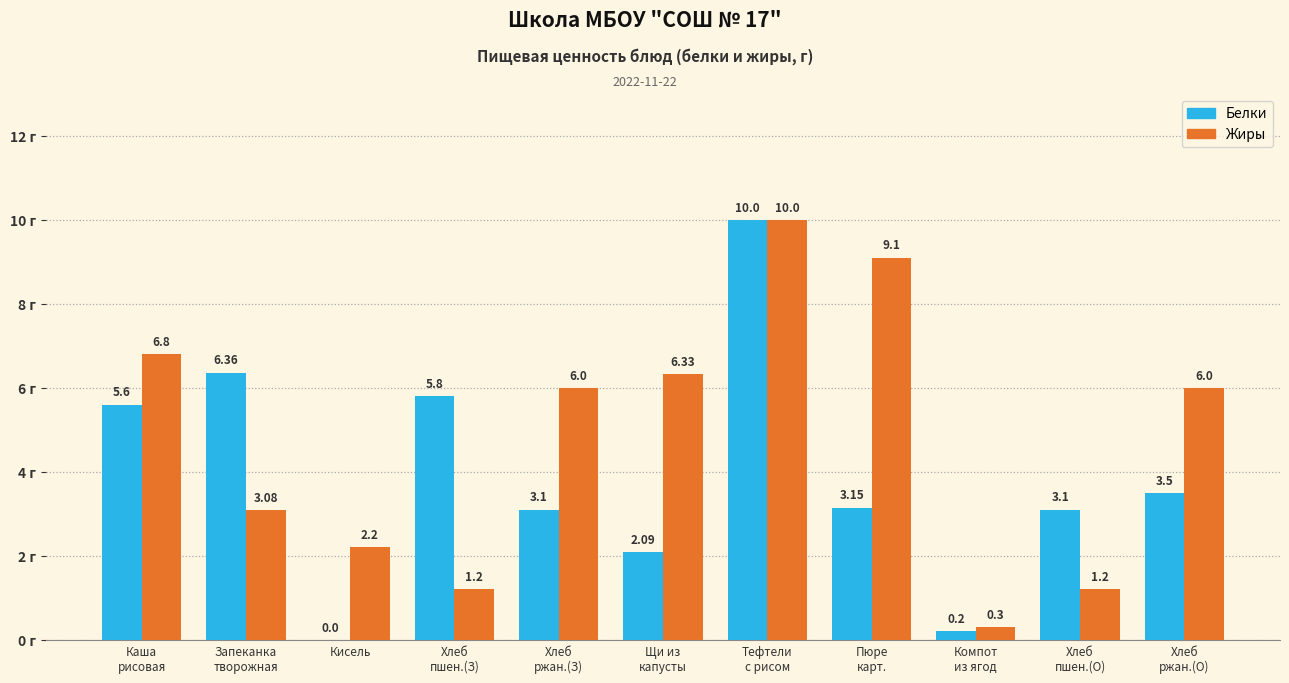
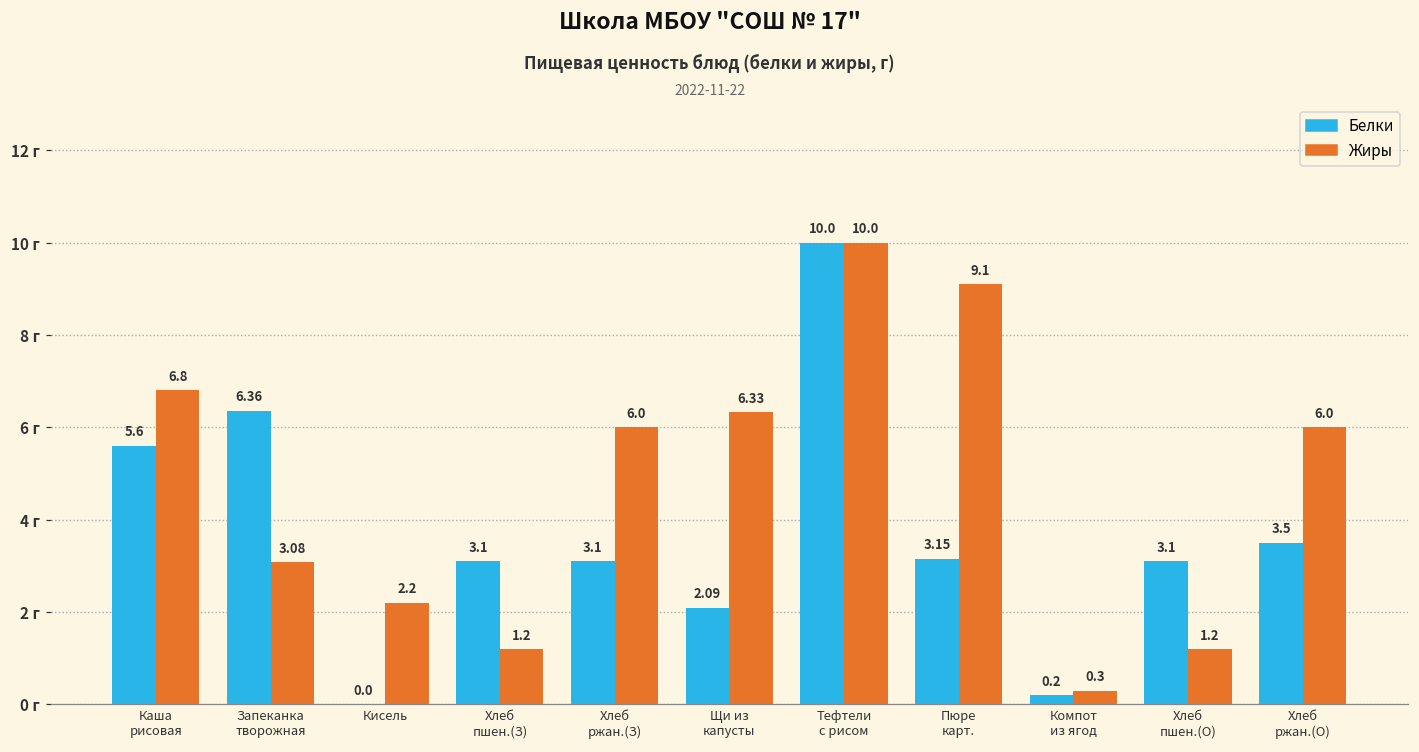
Белки, Хлеб пшен.(З): 5.8 -> 3.1
